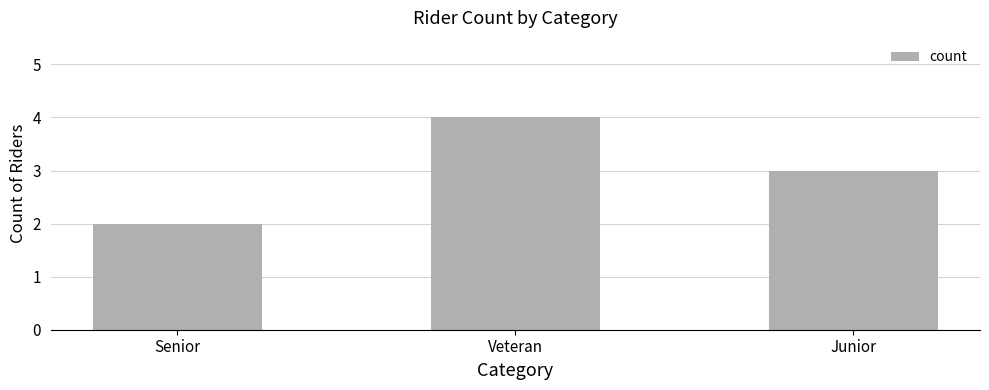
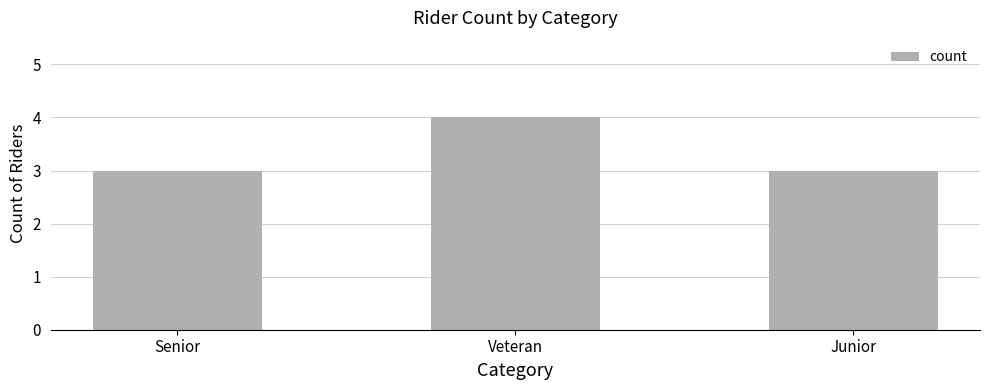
Senior: 2 -> 3
